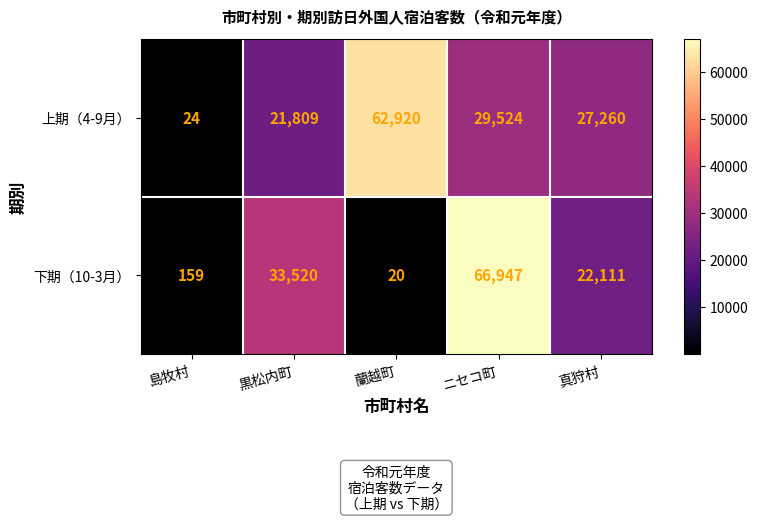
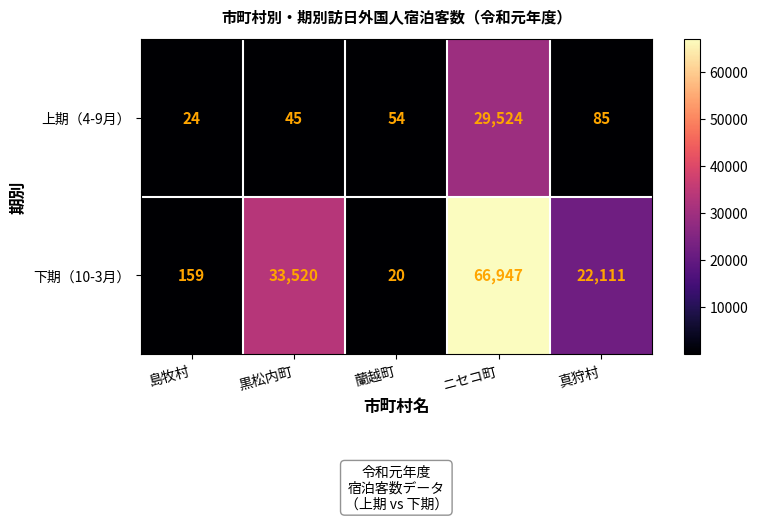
上期（4-9月）, 黒松内町: 21,809 -> 45
上期（4-9月）, 蘭越町: 62,920 -> 54
上期（4-9月）, 真狩村: 27,260 -> 85
